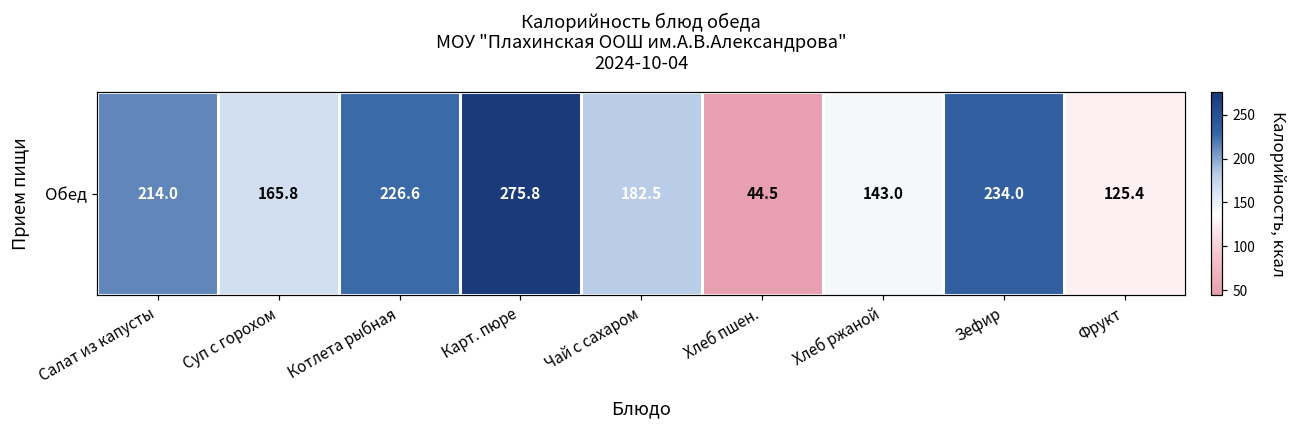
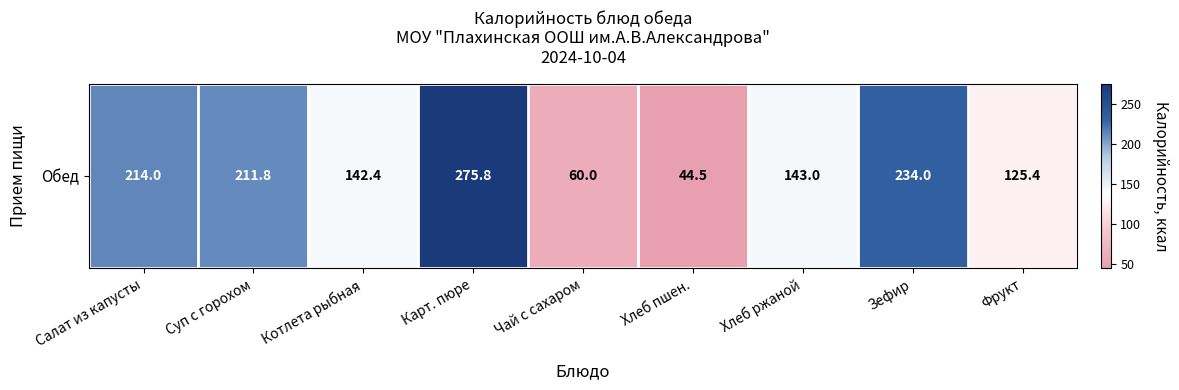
Обед, Суп с горохом: 165.8 -> 211.8
Обед, Котлета рыбная: 226.6 -> 142.4
Обед, Чай с сахаром: 182.5 -> 60.0
